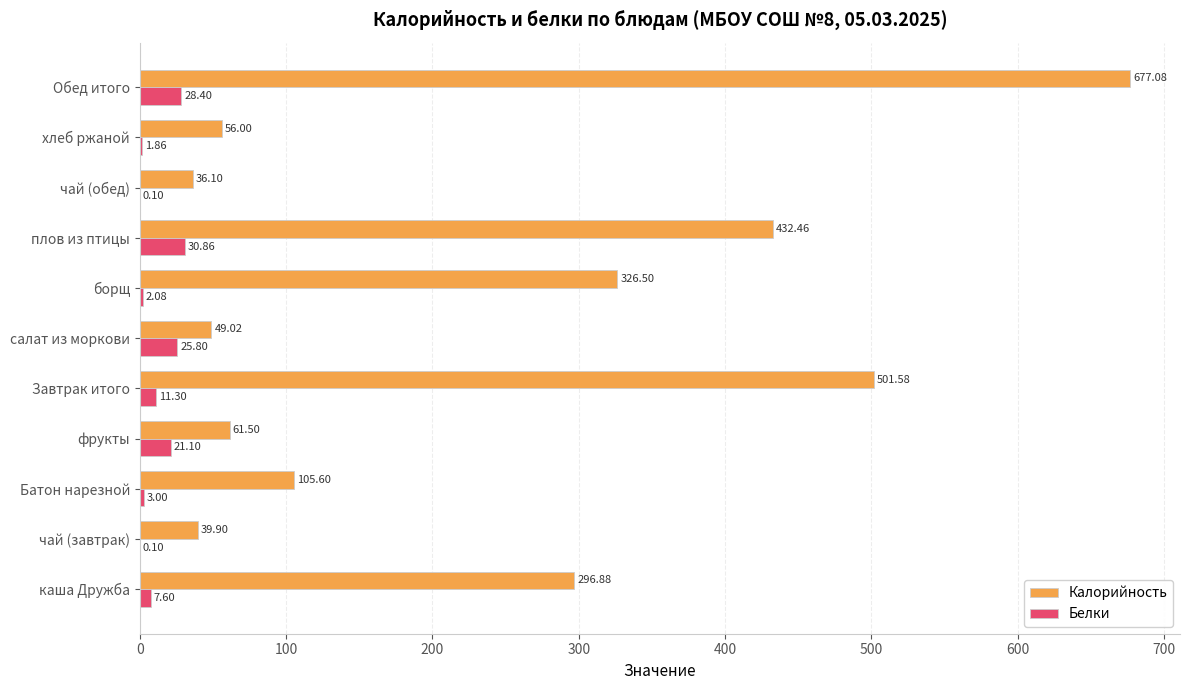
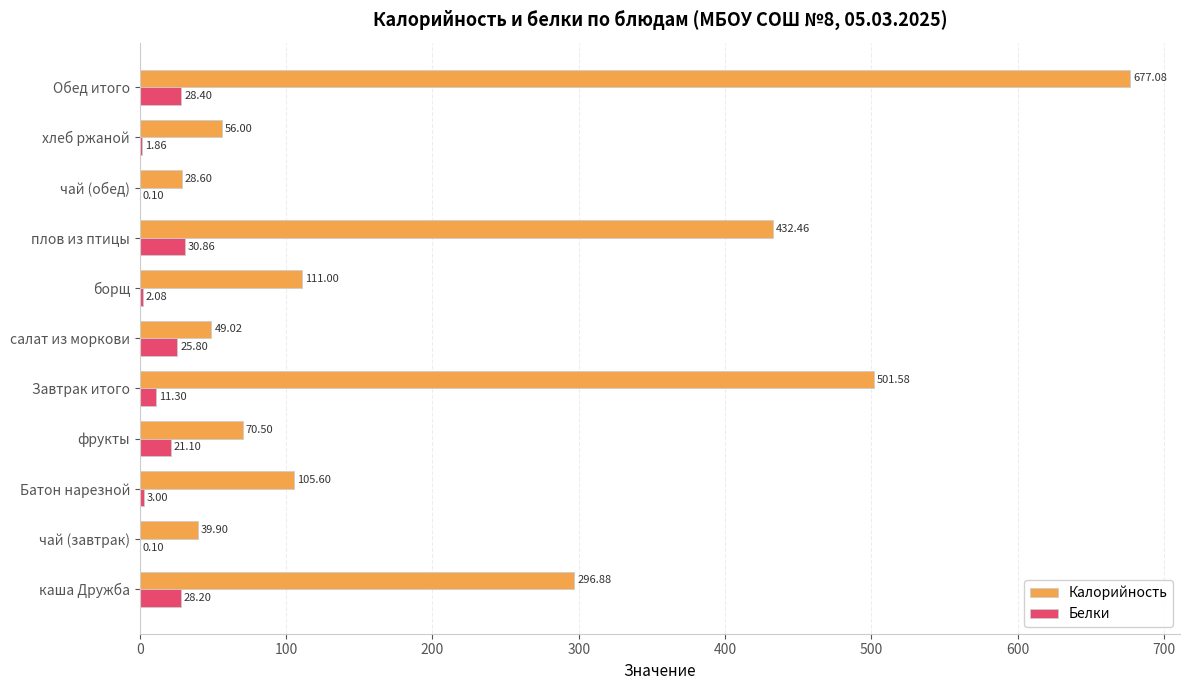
Калорийность, чай (обед): 36.10 -> 28.60
Калорийность, борщ: 326.50 -> 111.00
Калорийность, фрукты: 61.50 -> 70.50
Белки, каша Дружба: 7.60 -> 28.20
